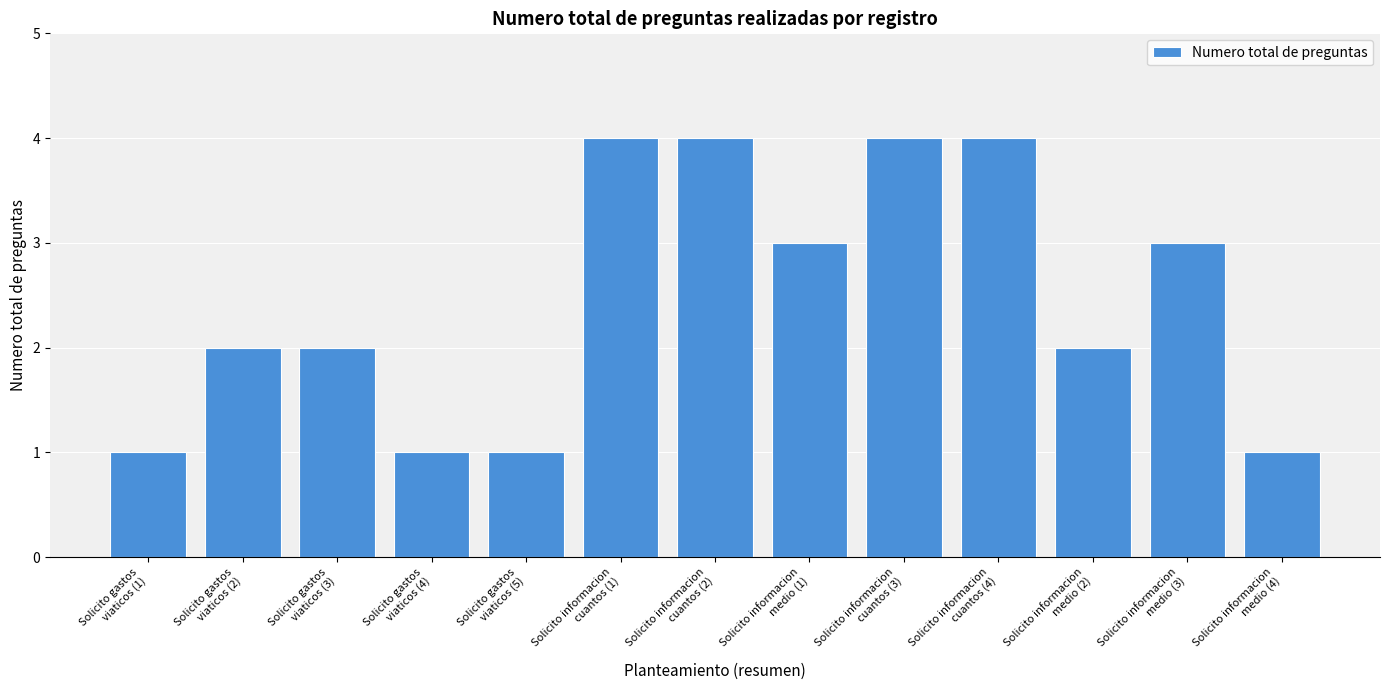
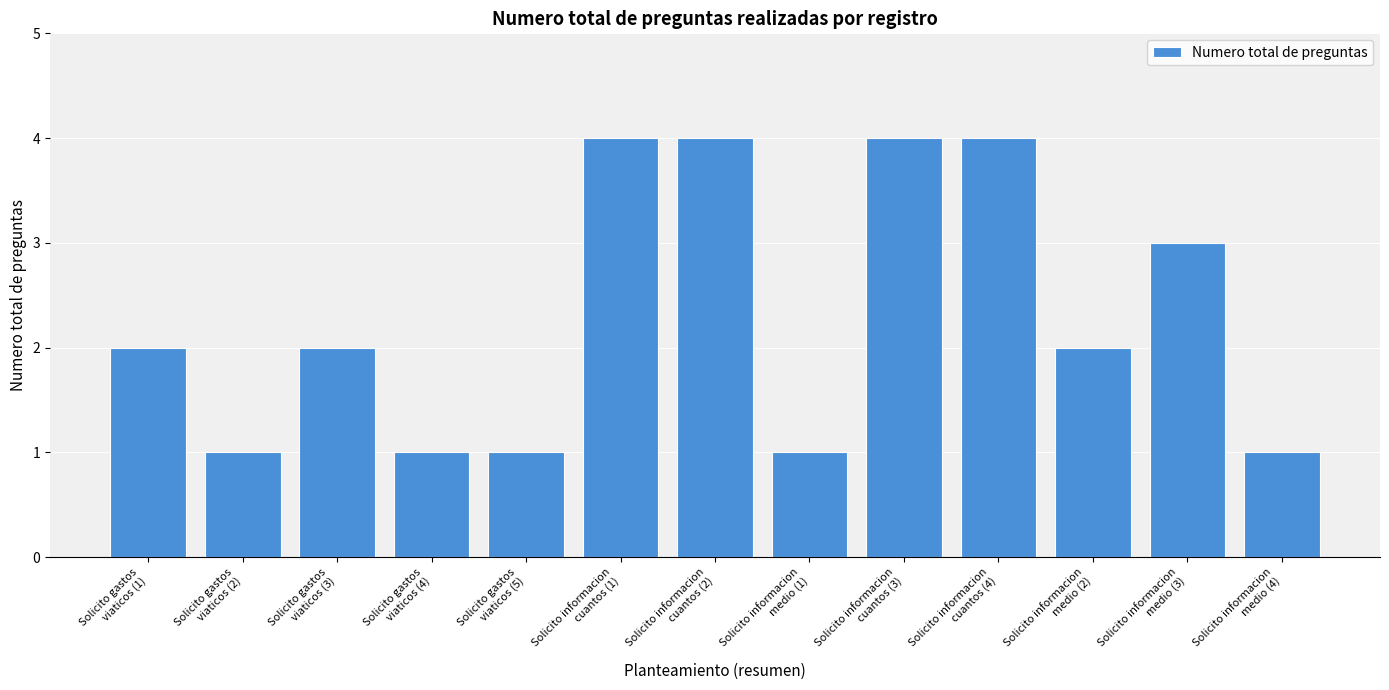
Solicito gastos viaticos (1): 1 -> 2
Solicito gastos viaticos (2): 2 -> 1
Solicito informacion medio (1): 3 -> 1
